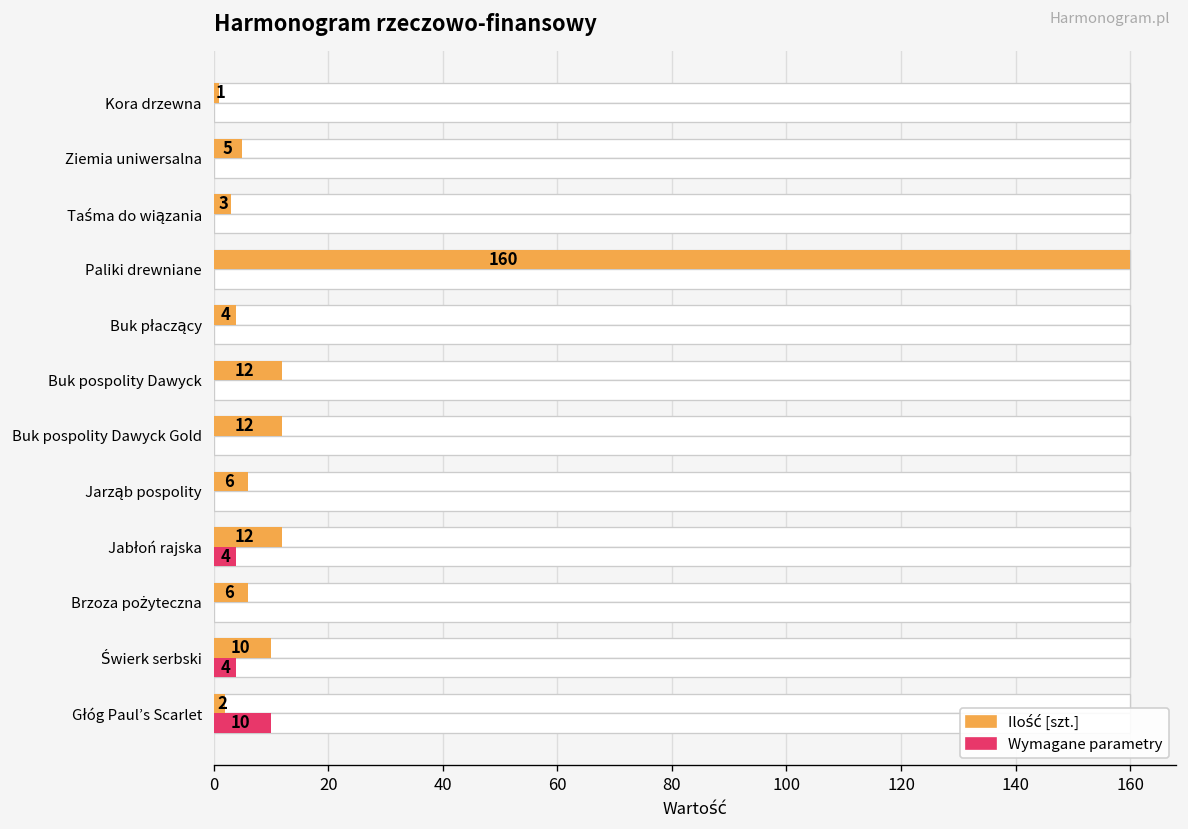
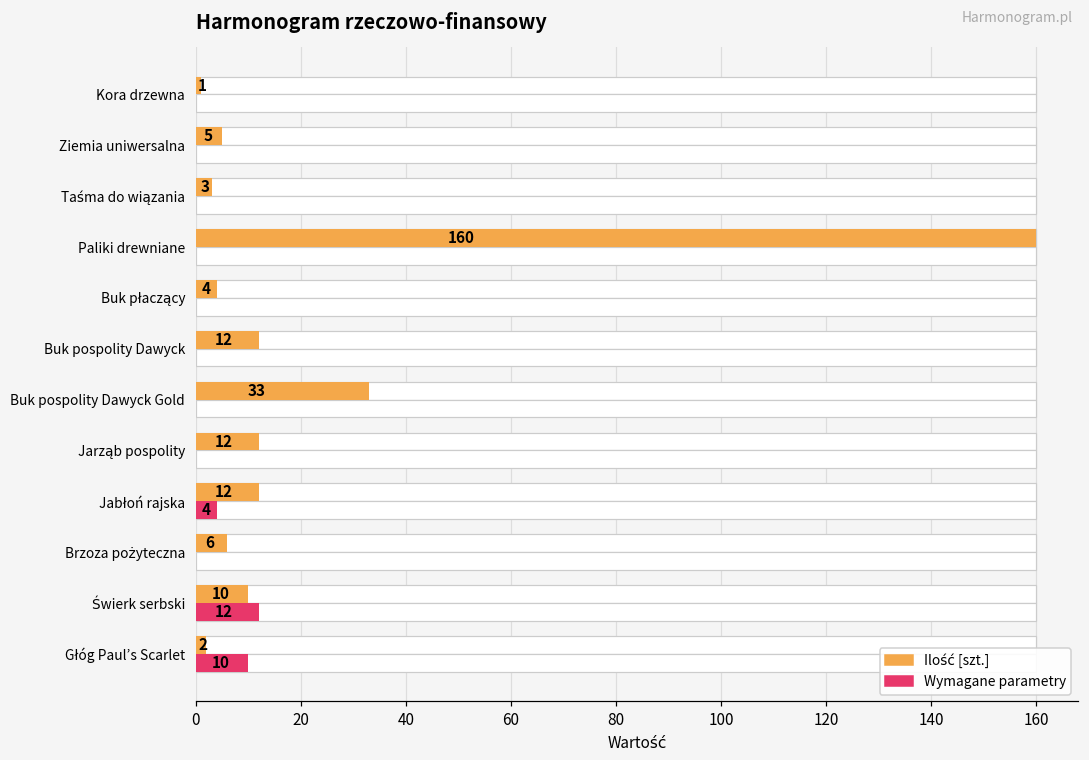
Ilość [szt.], Buk pospolity Dawyck Gold: 12 -> 33
Ilość [szt.], Jarząb pospolity: 6 -> 12
Wymagane parametry, Świerk serbski: 4 -> 12
